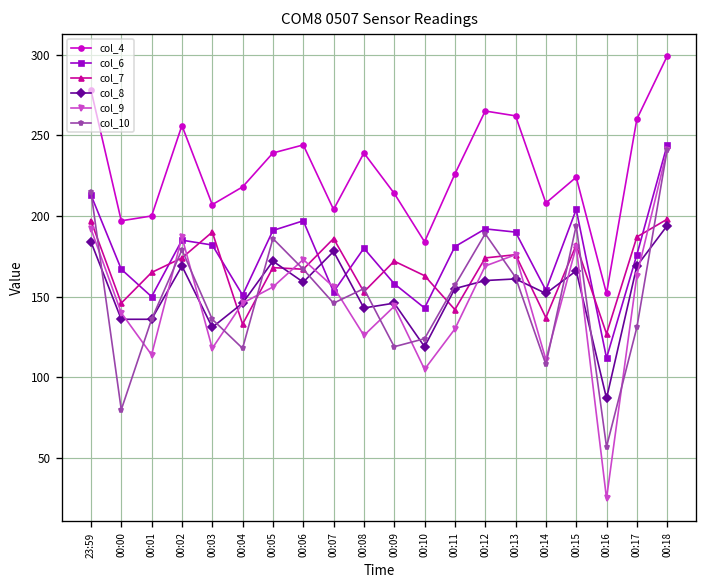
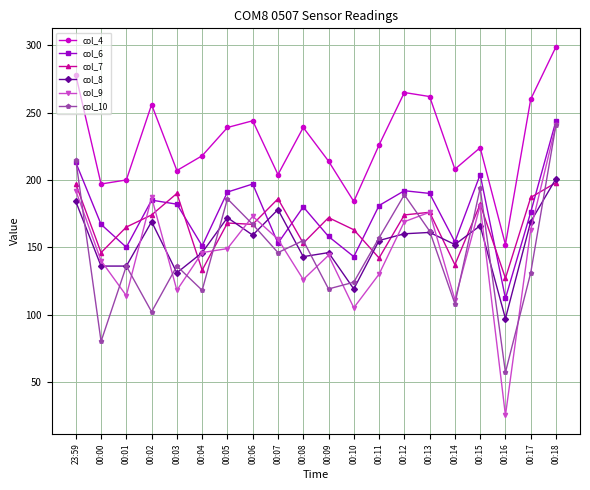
col_10, 00:02: 179 -> 102
col_9, 00:05: 156 -> 149
col_8, 00:16: 87 -> 97
col_8, 00:18: 194 -> 201
